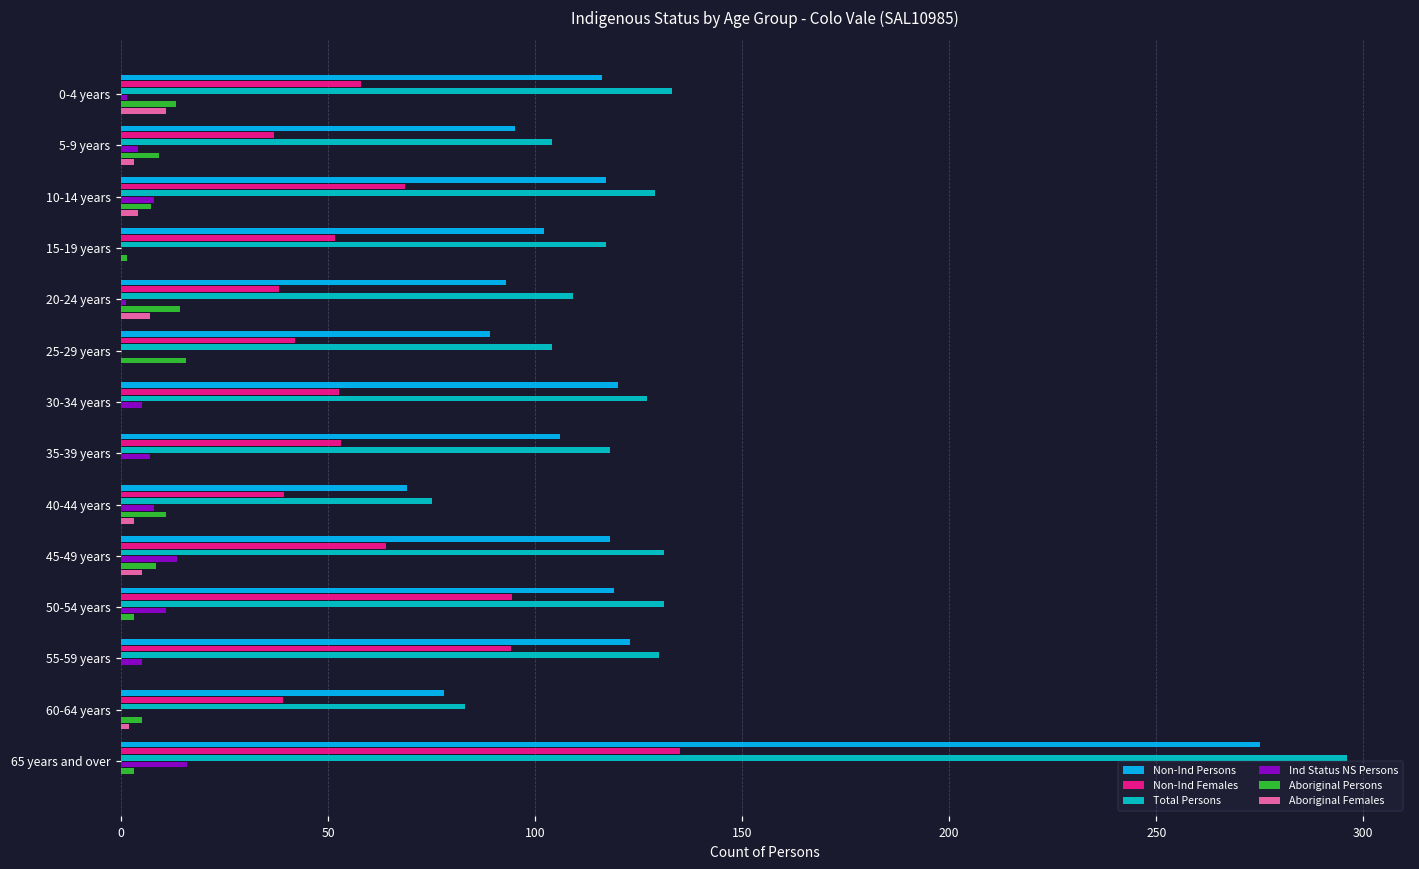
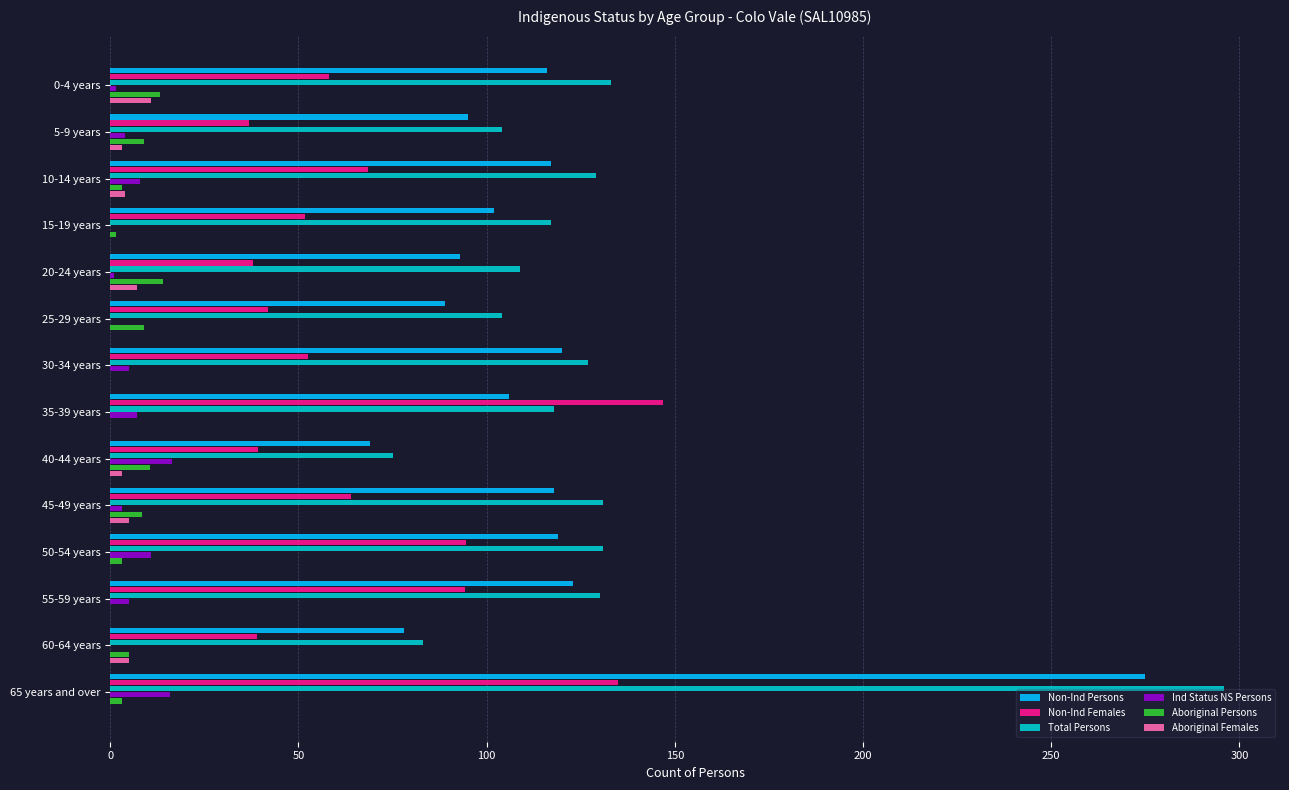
Aboriginal Persons, 10-14 years: 7 -> 3
Aboriginal Persons, 25-29 years: 16 -> 9
Non-Ind Females, 35-39 years: 53 -> 147
Ind Status NS Persons, 40-44 years: 8 -> 17
Ind Status NS Persons, 45-49 years: 14 -> 3
Aboriginal Females, 60-64 years: 2 -> 5
